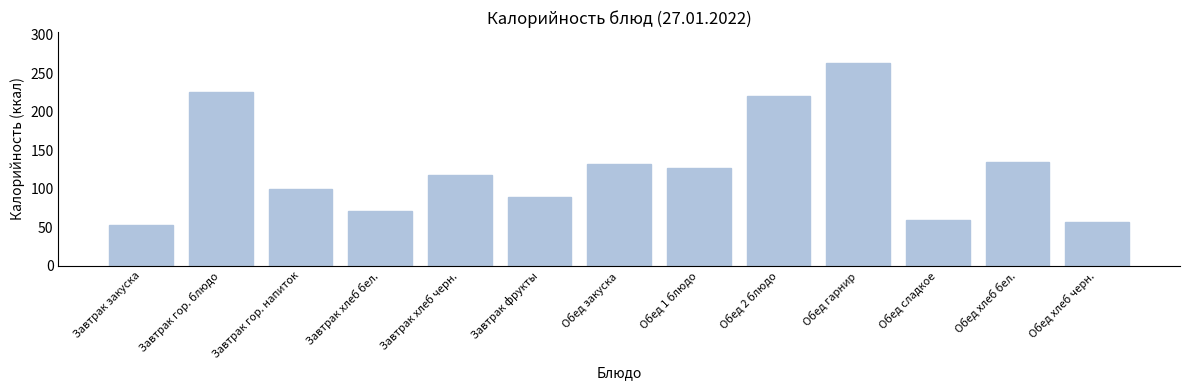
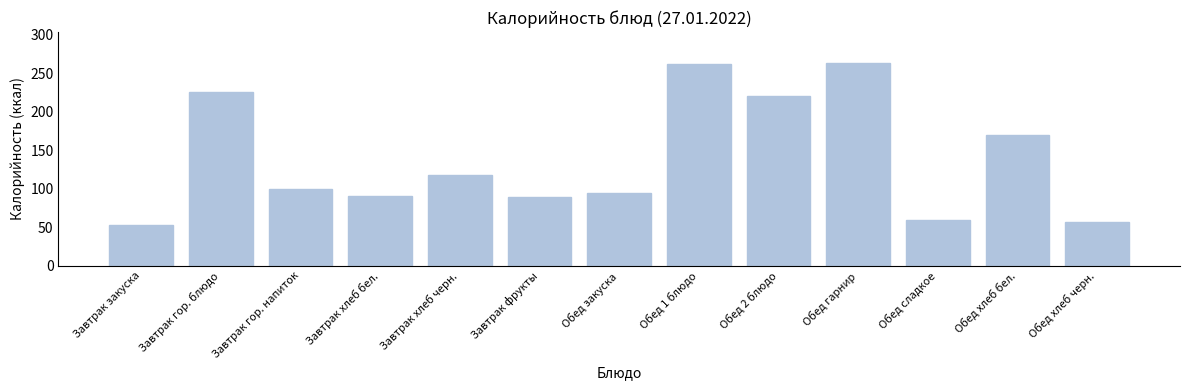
Завтрак хлеб бел.: 70 -> 90
Обед закуска: 130 -> 90
Обед 1 блюдо: 130 -> 260
Обед хлеб бел.: 140 -> 170
